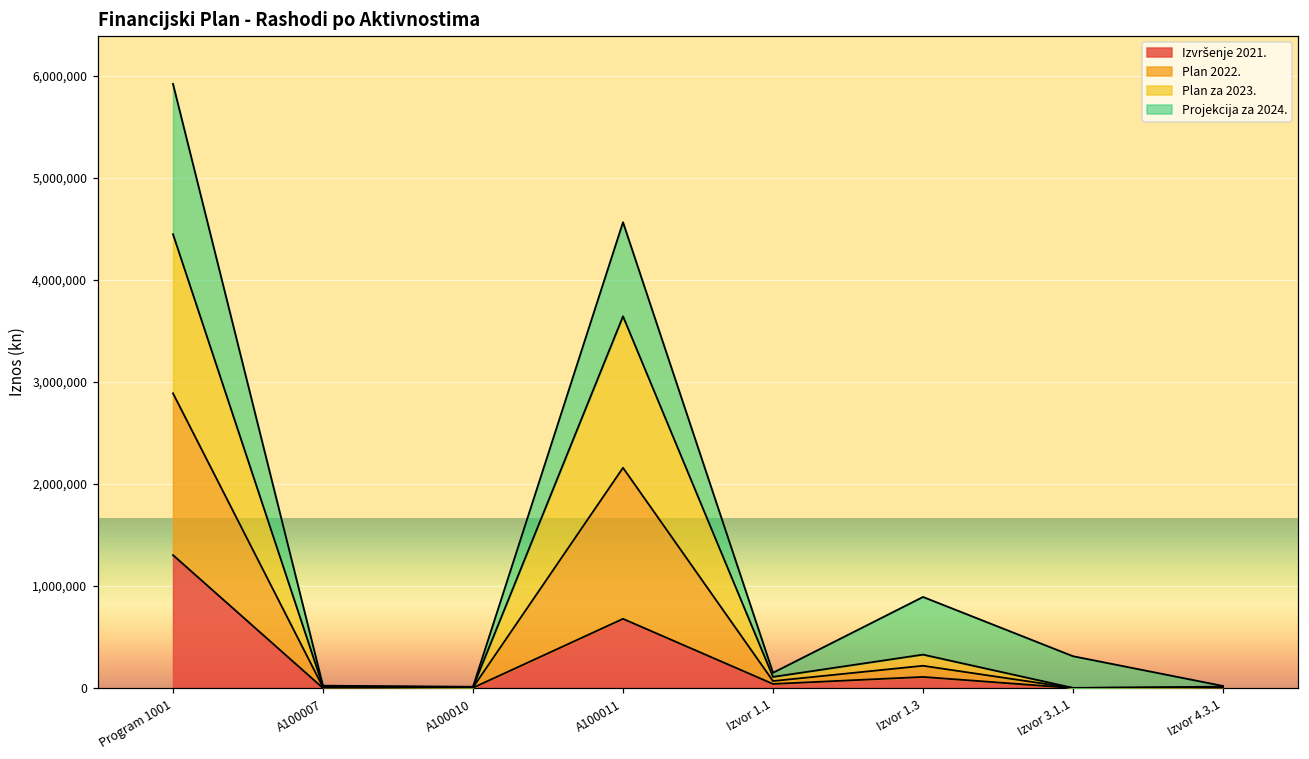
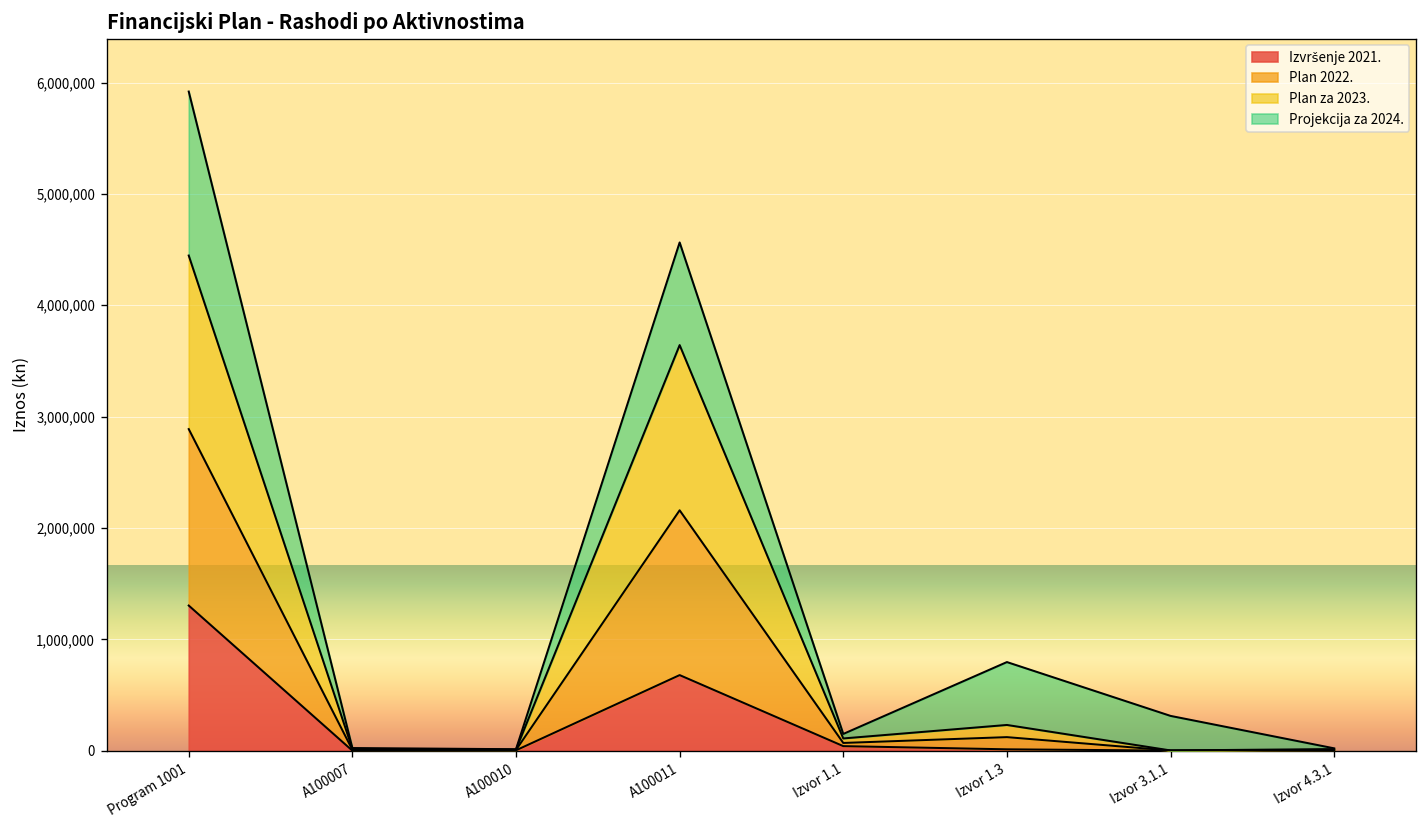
Izvršenje 2021., Izvor 1.3: 100,000 -> 0
